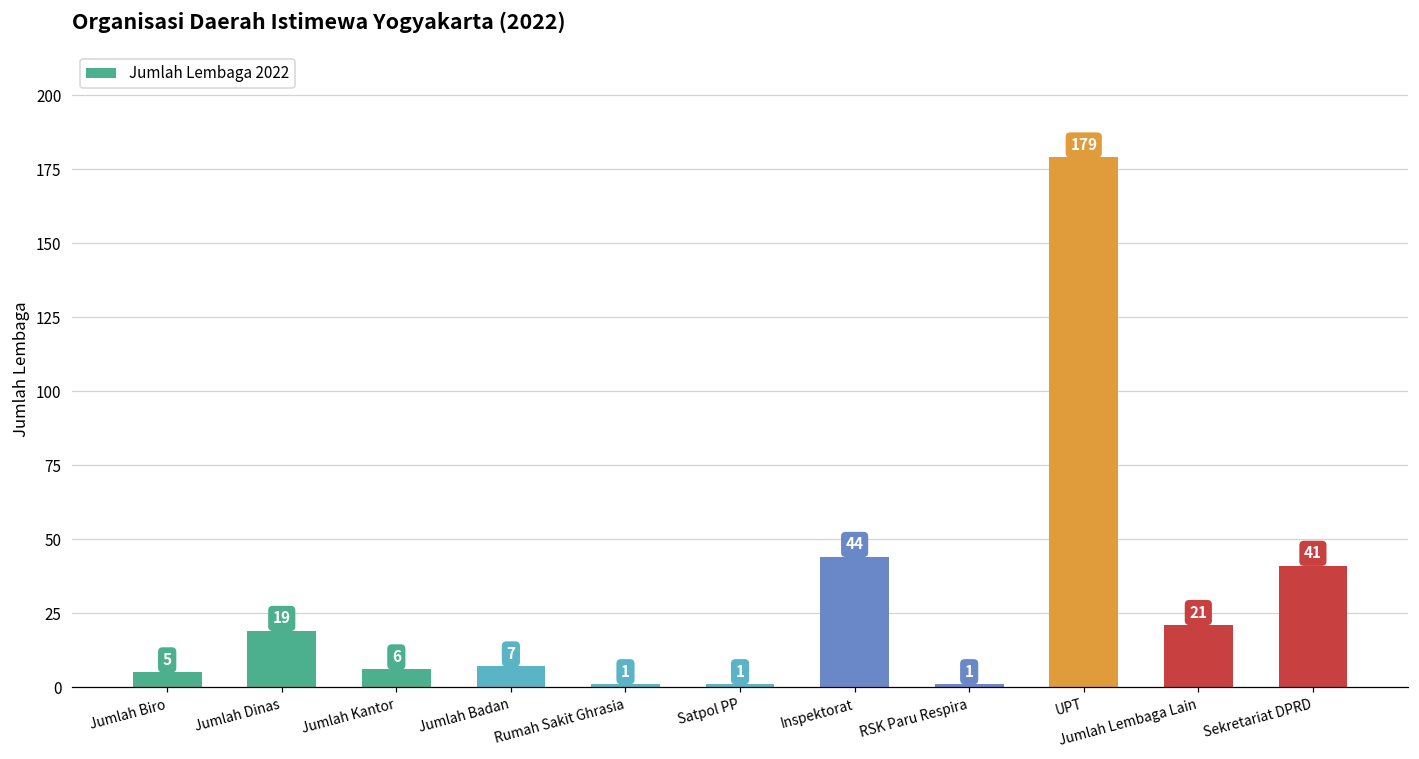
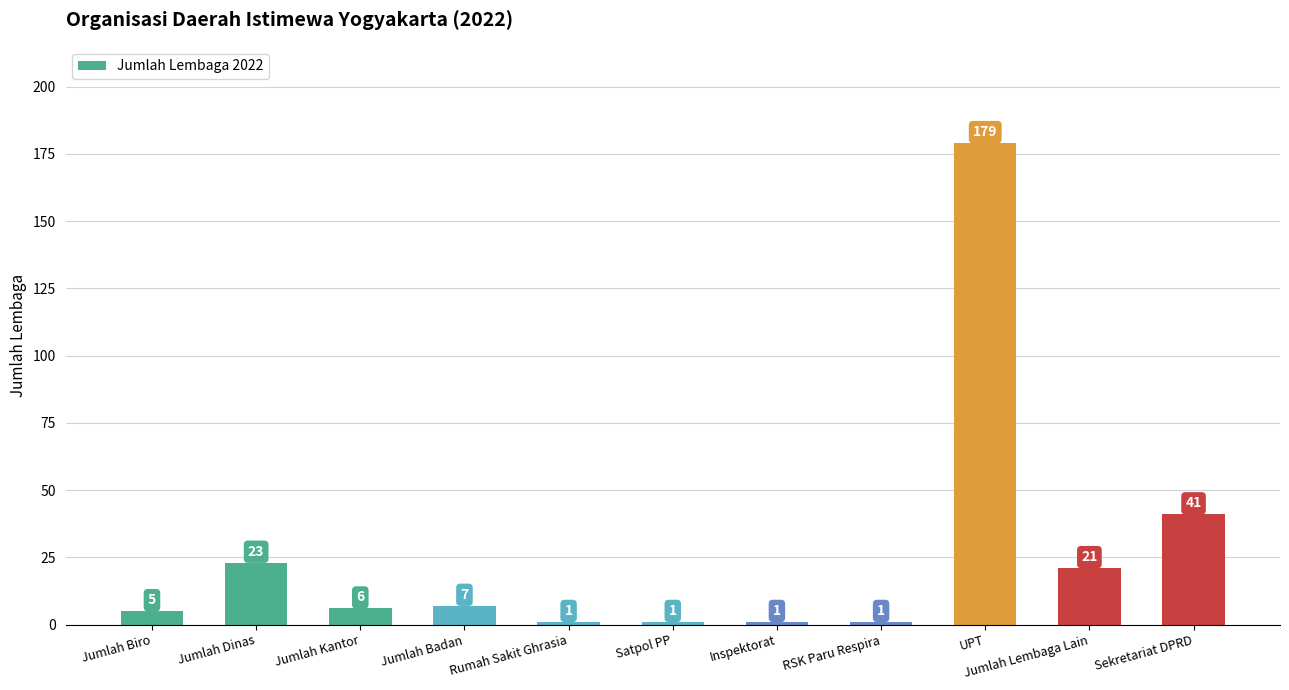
Jumlah Dinas: 19 -> 23
Inspektorat: 44 -> 1
